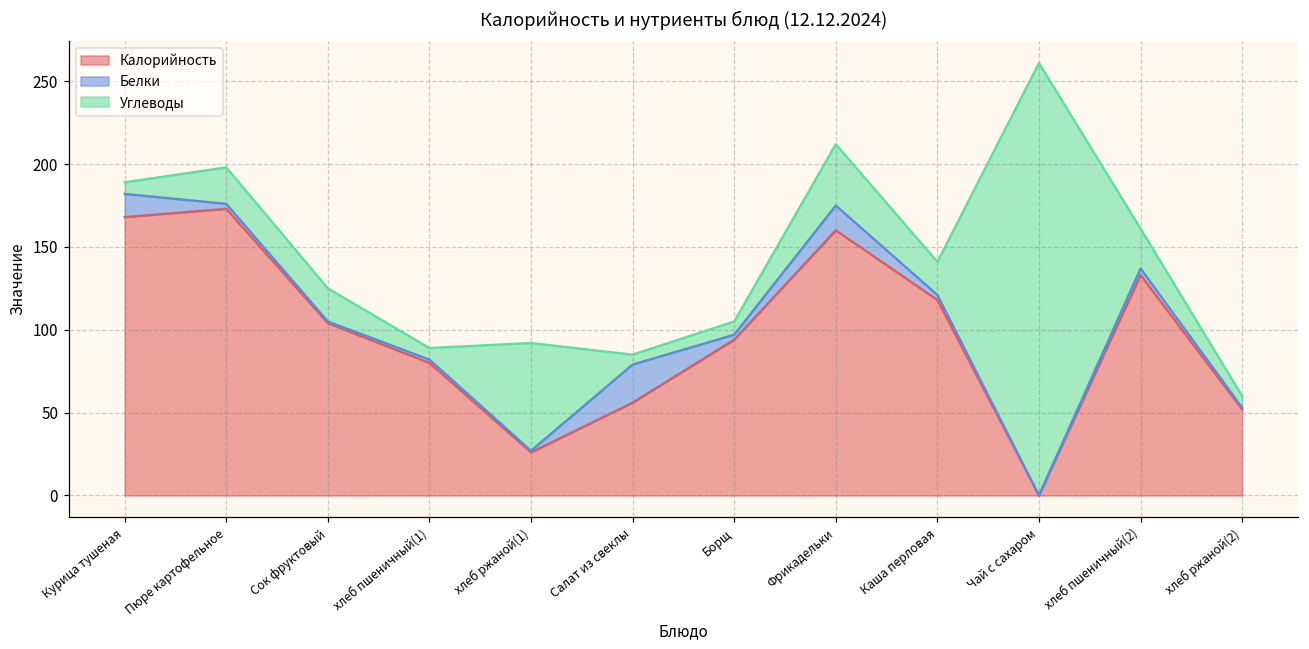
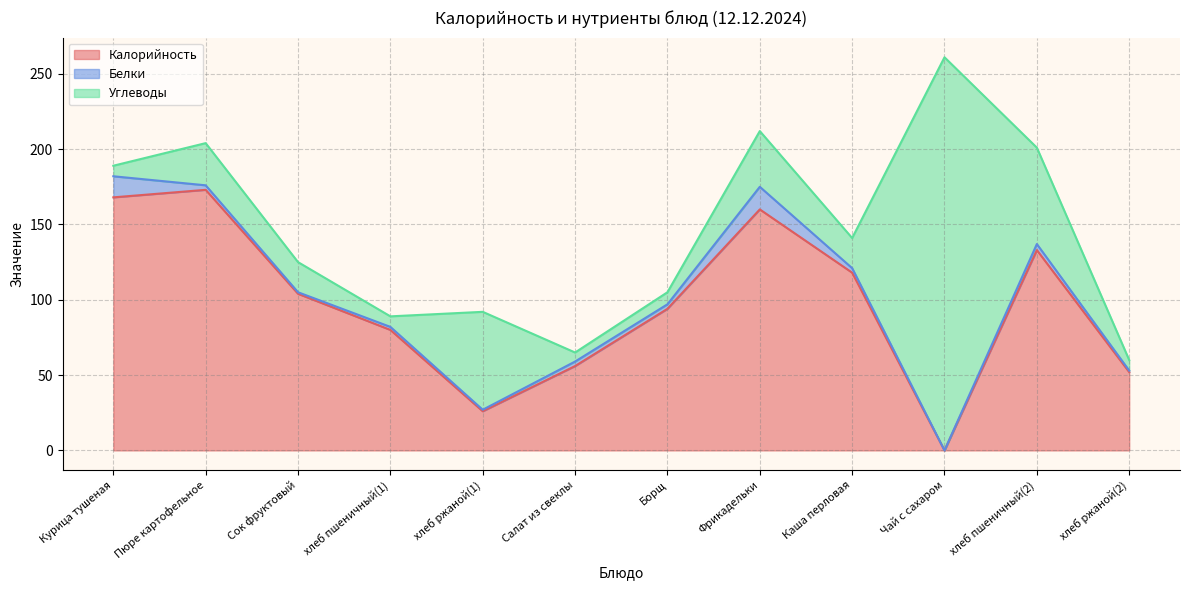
Углеводы, Пюре картофельное: 22 -> 28
Белки, Салат из свеклы: 23 -> 3
Углеводы, хлеб пшеничный(2): 24 -> 64
